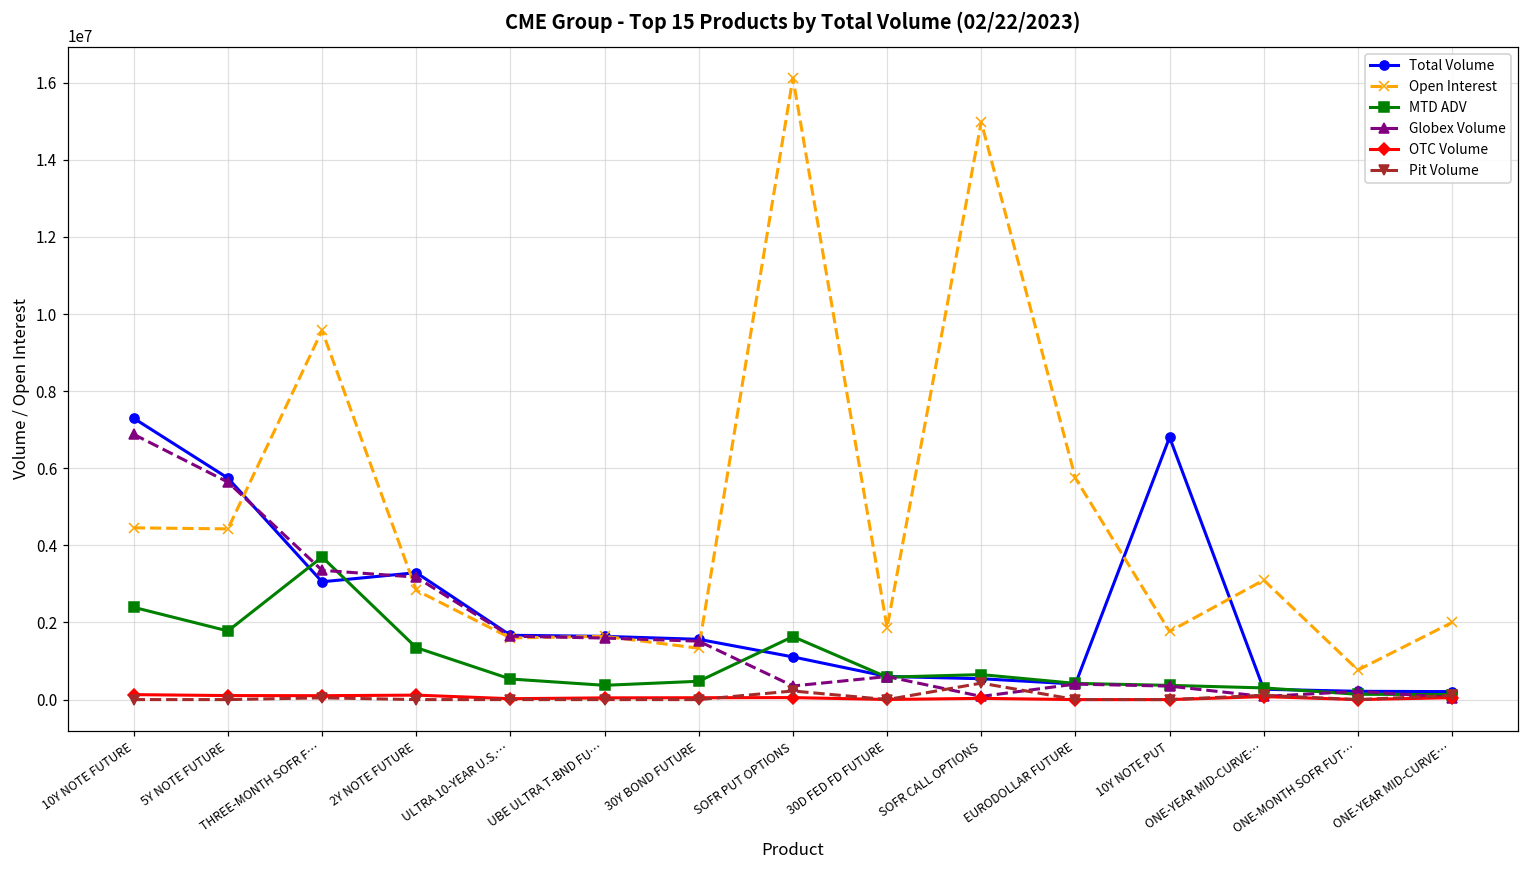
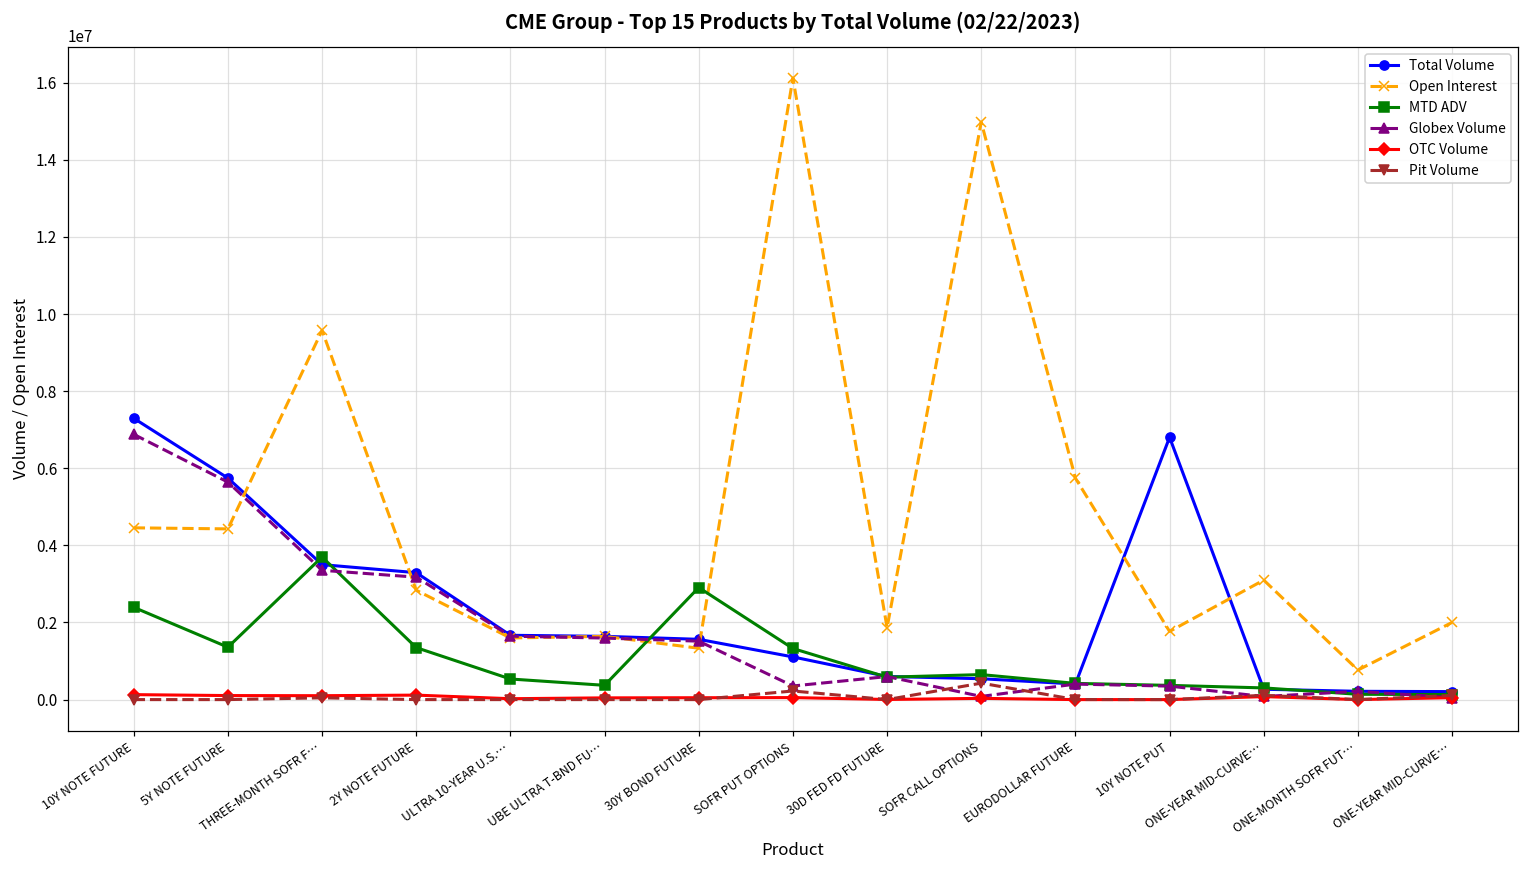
MTD ADV, 5Y NOTE FUTURE: 1800000 -> 1400000
Total Volume, THREE-MONTH SOFR F…: 3100000 -> 3500000
MTD ADV, 30Y BOND FUTURE: 500000 -> 2900000
MTD ADV, SOFR PUT OPTIONS: 1600000 -> 1300000
